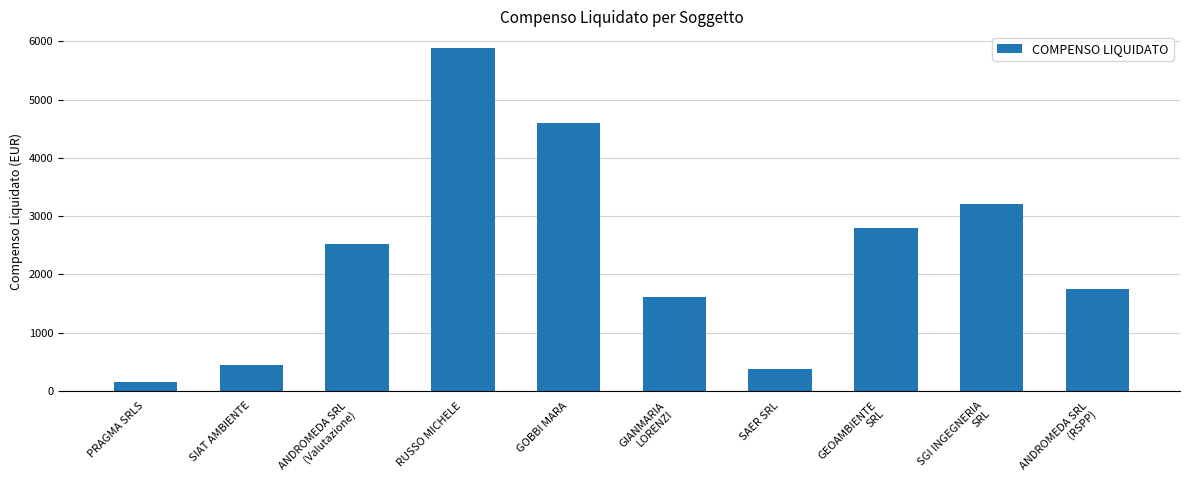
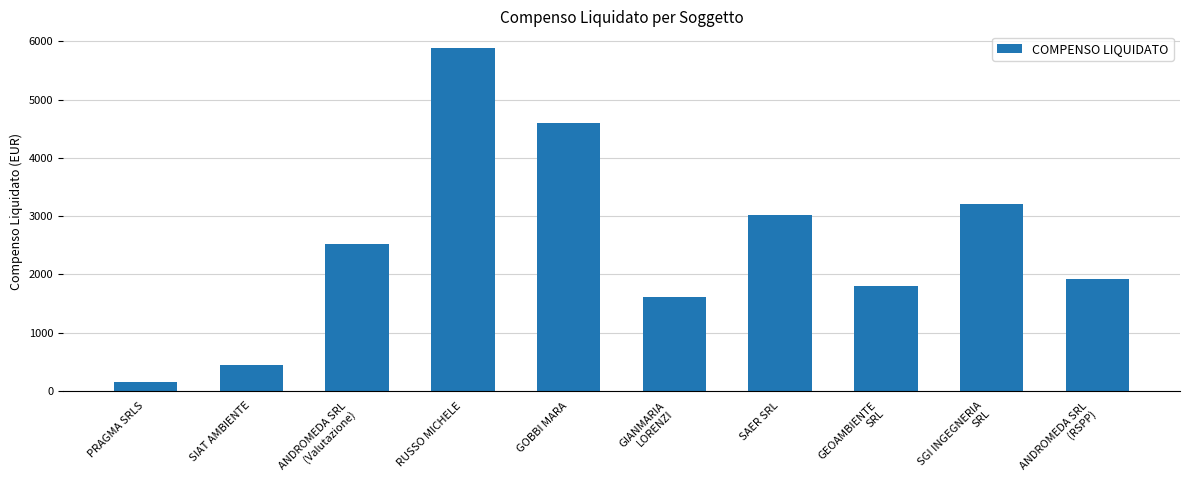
SAER SRL: 400 -> 3000
GEOAMBIENTE SRL: 2800 -> 1800
ANDROMEDA SRL (RSPP): 1800 -> 1900
